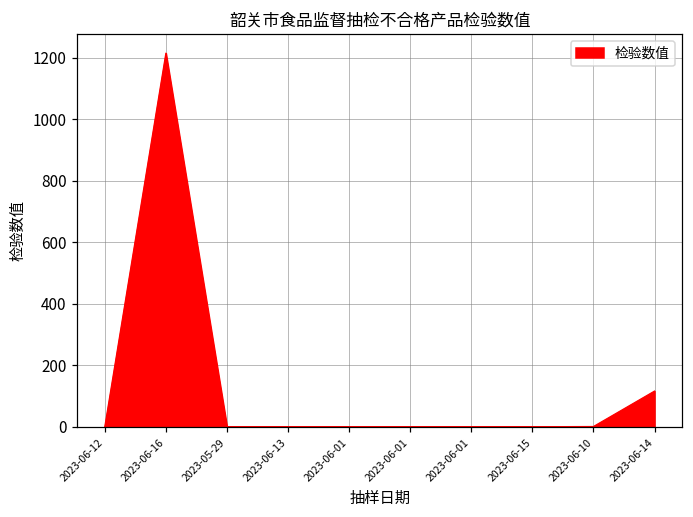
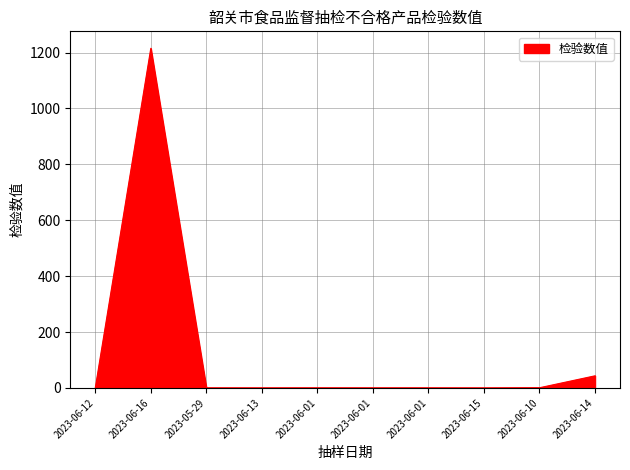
2023-06-14: 120 -> 40
